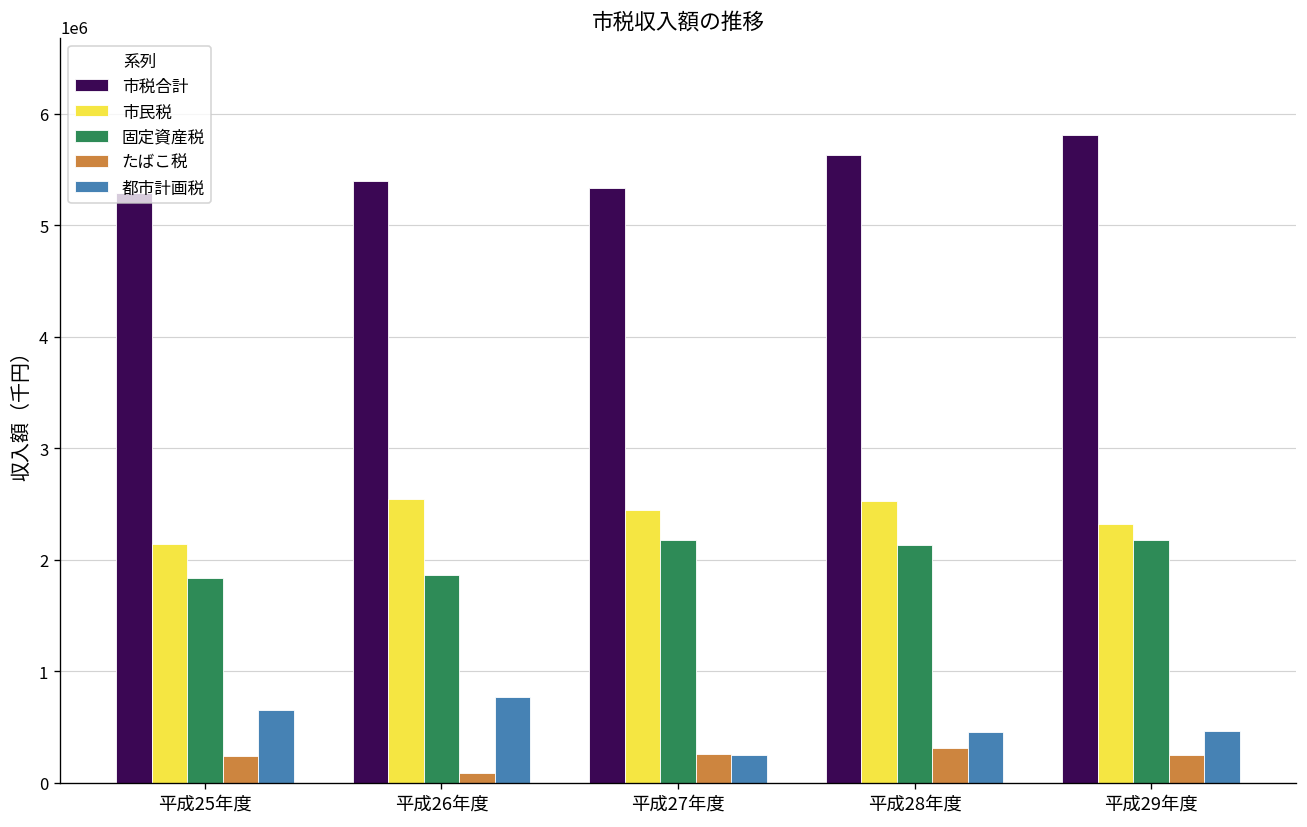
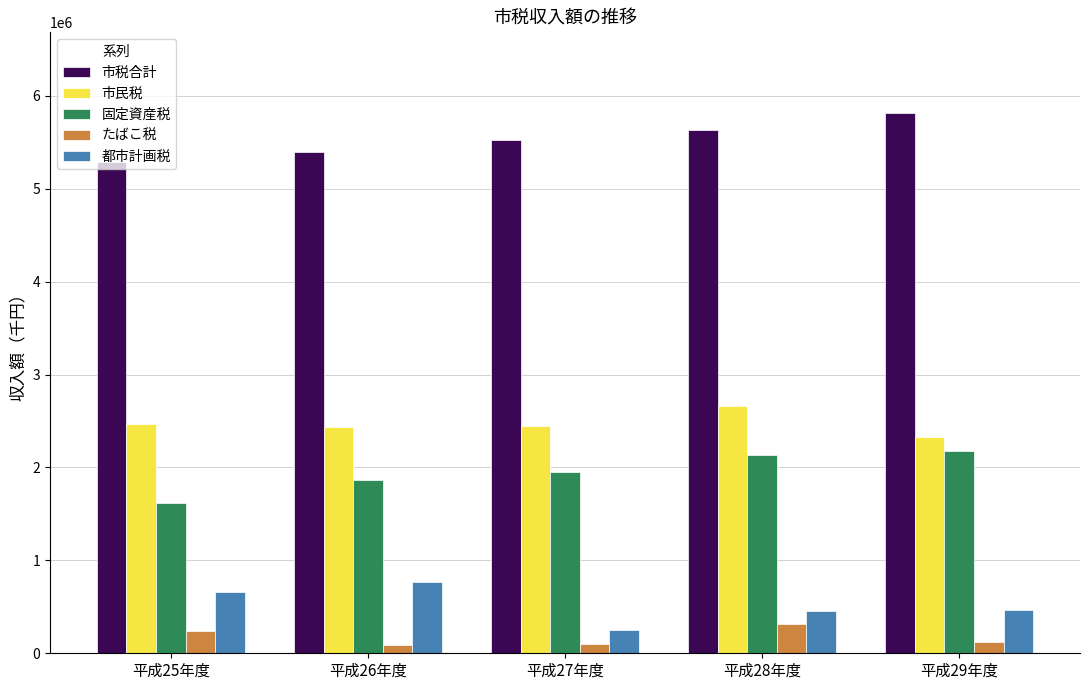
市民税, 平成25年度: 2100000 -> 2500000
固定資産税, 平成25年度: 1800000 -> 1600000
市民税, 平成26年度: 2500000 -> 2400000
市税合計, 平成27年度: 5300000 -> 5500000
固定資産税, 平成27年度: 2200000 -> 1900000
たばこ税, 平成27年度: 300000 -> 100000
市民税, 平成28年度: 2500000 -> 2700000
たばこ税, 平成29年度: 200000 -> 100000
